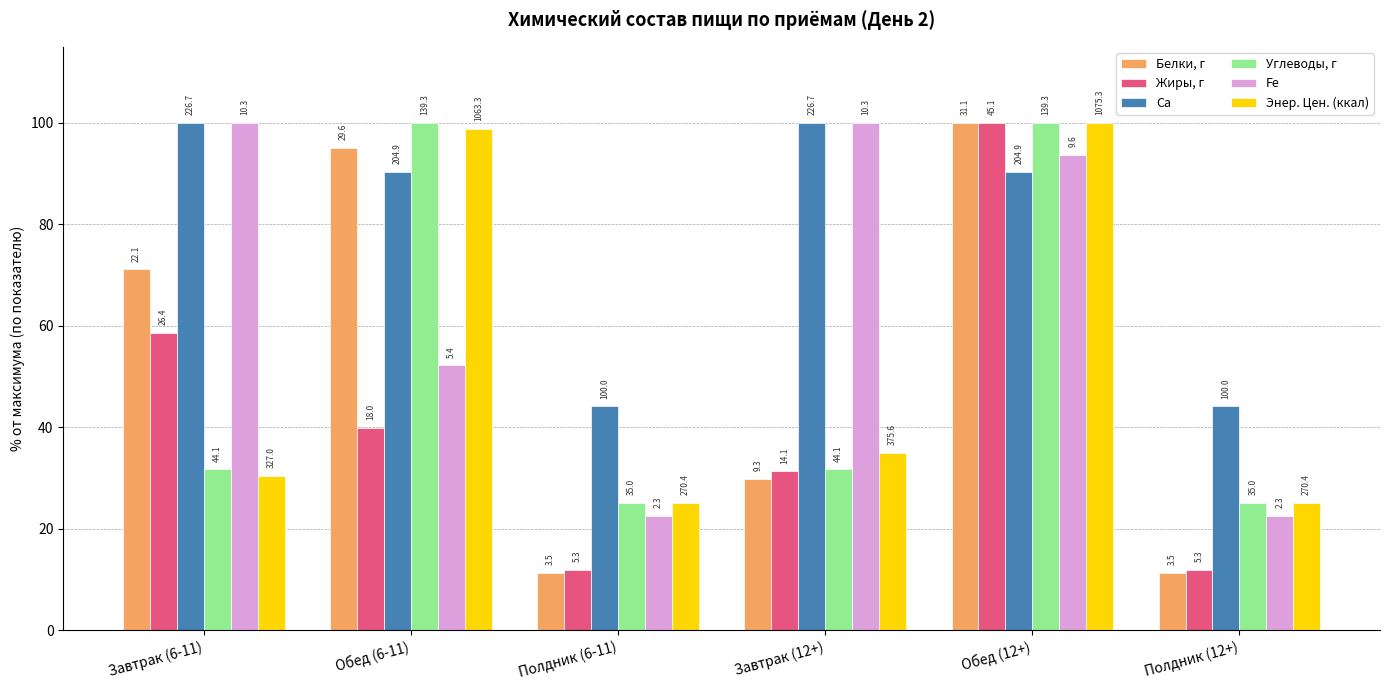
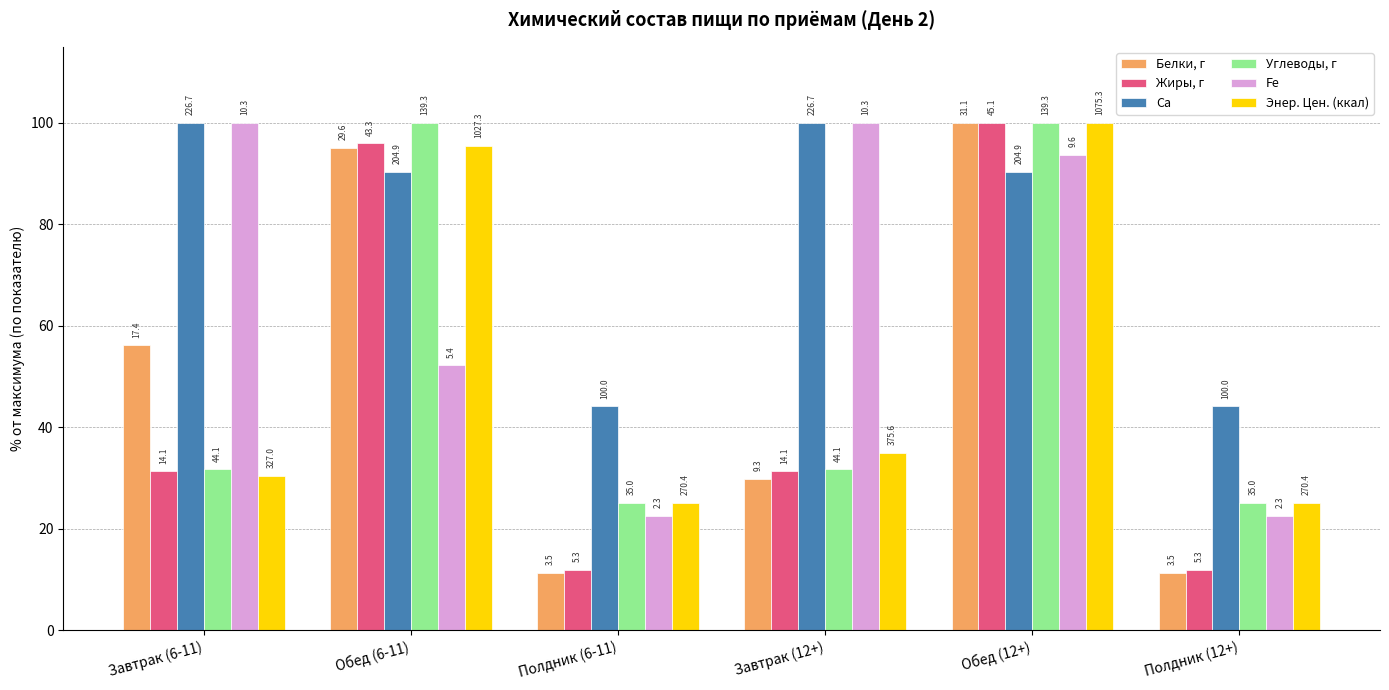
Белки, г, Завтрак (6-11): 22.1 -> 17.4
Жиры, г, Завтрак (6-11): 26.4 -> 14.1
Жиры, г, Обед (6-11): 18.0 -> 43.3
Энер. Цен. (ккал), Обед (6-11): 1063.3 -> 1027.3
